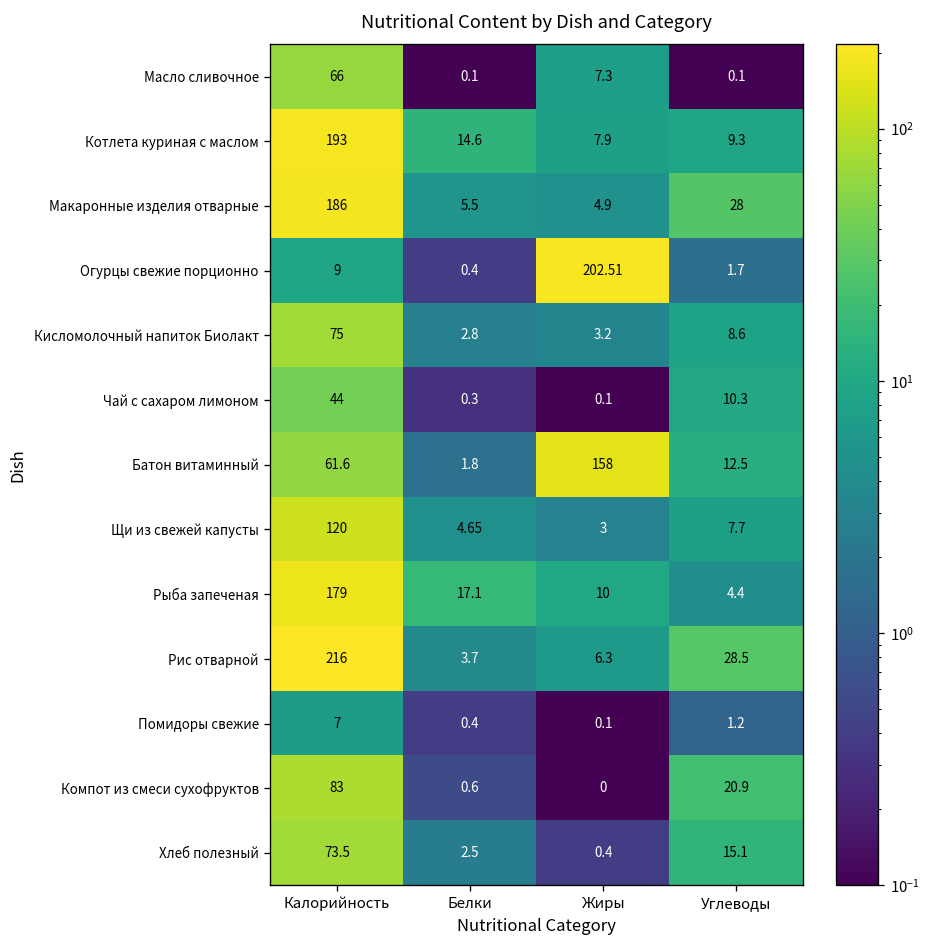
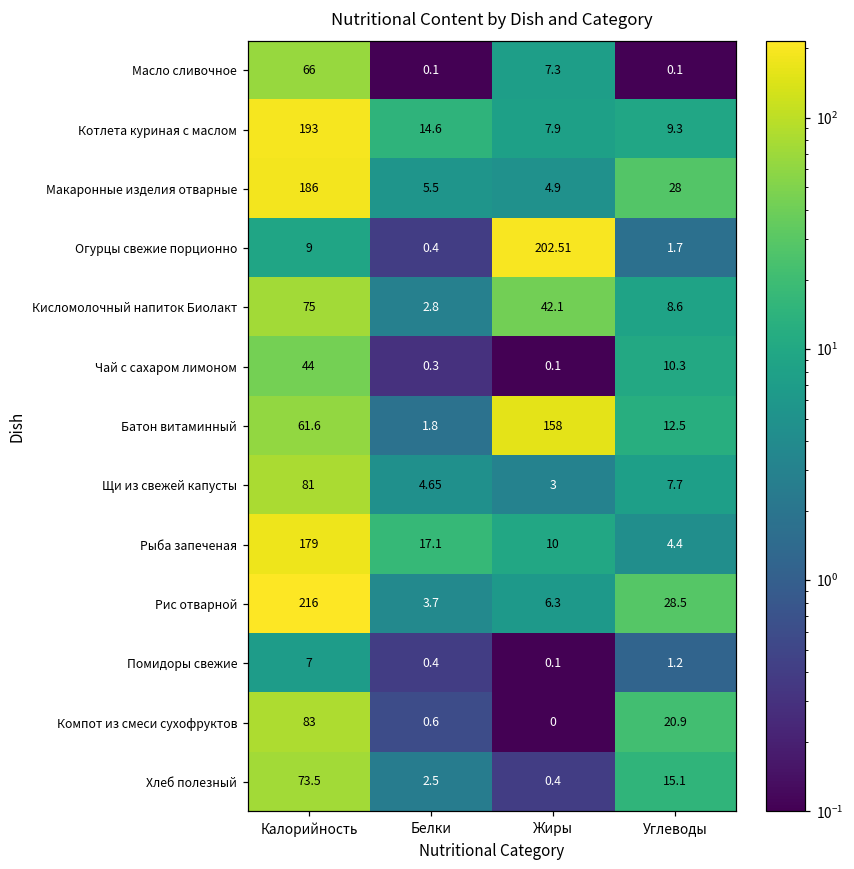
Кисломолочный напиток Биолакт, Жиры: 3.2 -> 42.1
Щи из свежей капусты, Калорийность: 120 -> 81
